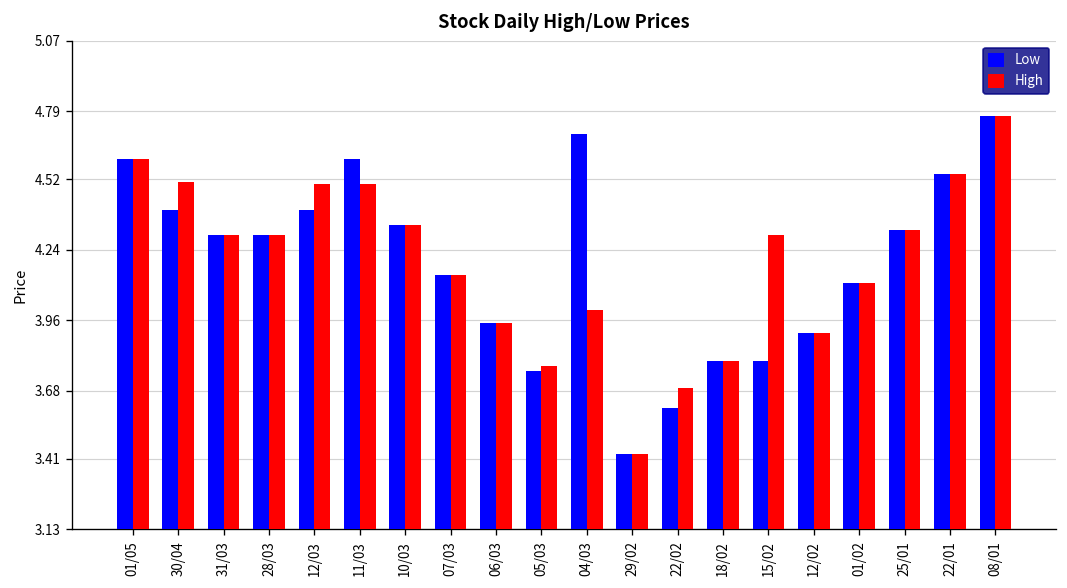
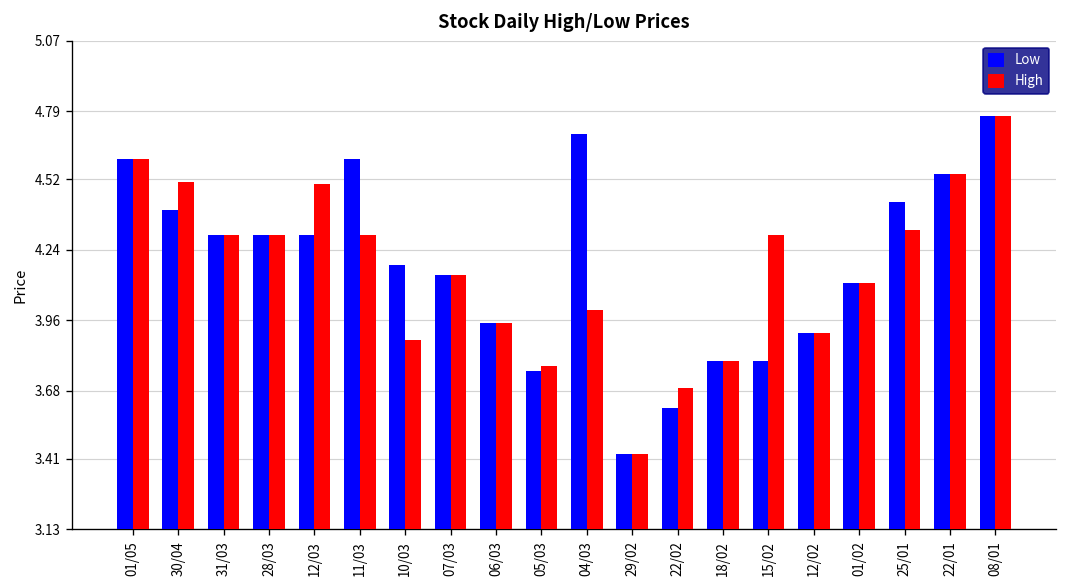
Low, 12/03: 4.4 -> 4.3
High, 11/03: 4.5 -> 4.3
Low, 10/03: 4.34 -> 4.18
High, 10/03: 4.34 -> 3.88
Low, 25/01: 4.32 -> 4.43
